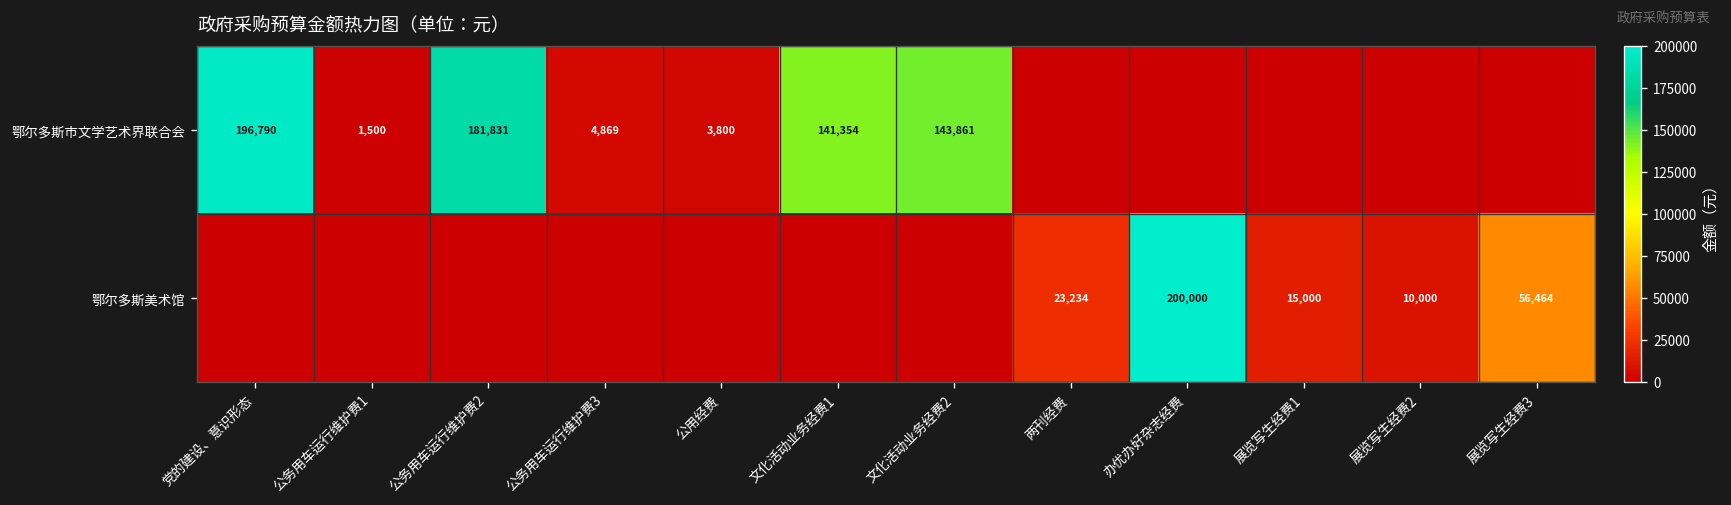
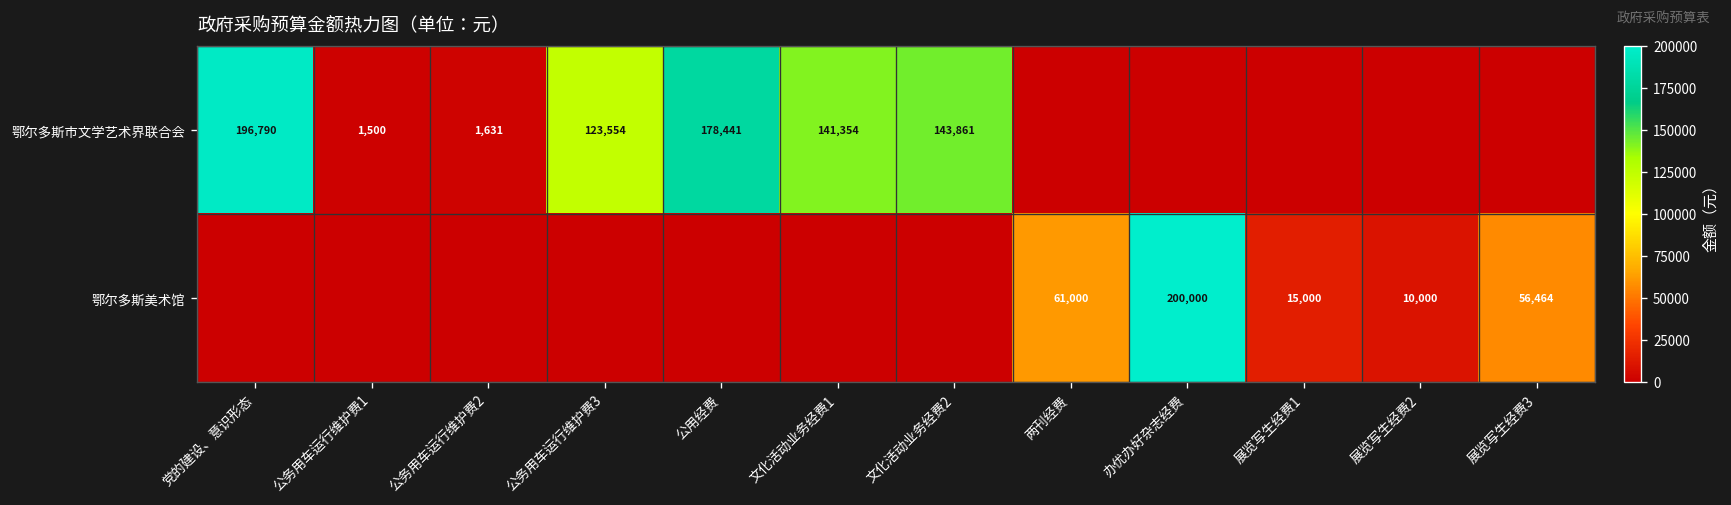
鄂尔多斯市文学艺术界联合会, 公务用车运行维护费2: 181,831 -> 1,631
鄂尔多斯市文学艺术界联合会, 公务用车运行维护费3: 4,869 -> 123,554
鄂尔多斯市文学艺术界联合会, 公用经费: 3,800 -> 178,441
鄂尔多斯美术馆, 两刊经费: 23,234 -> 61,000
